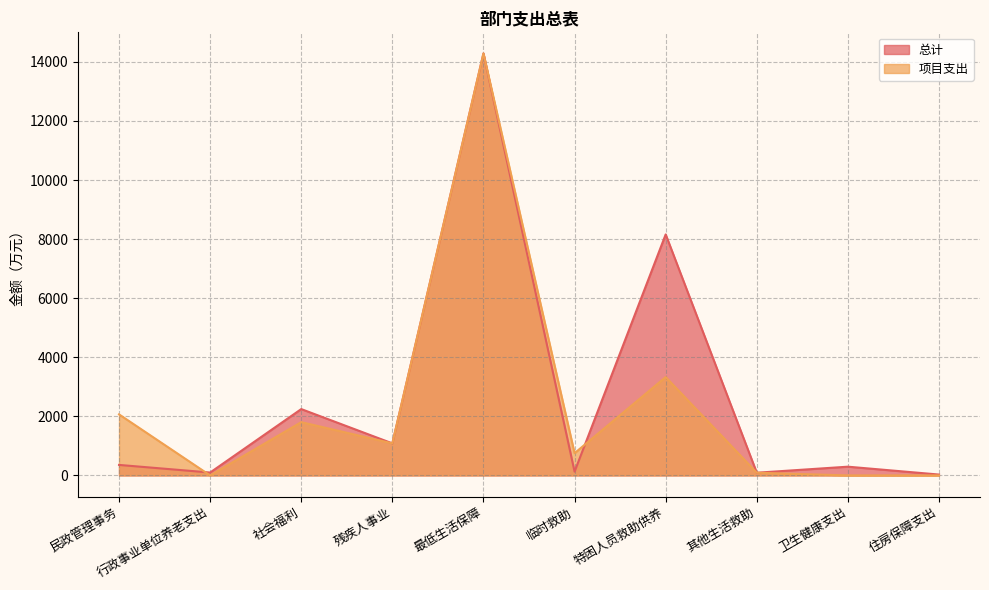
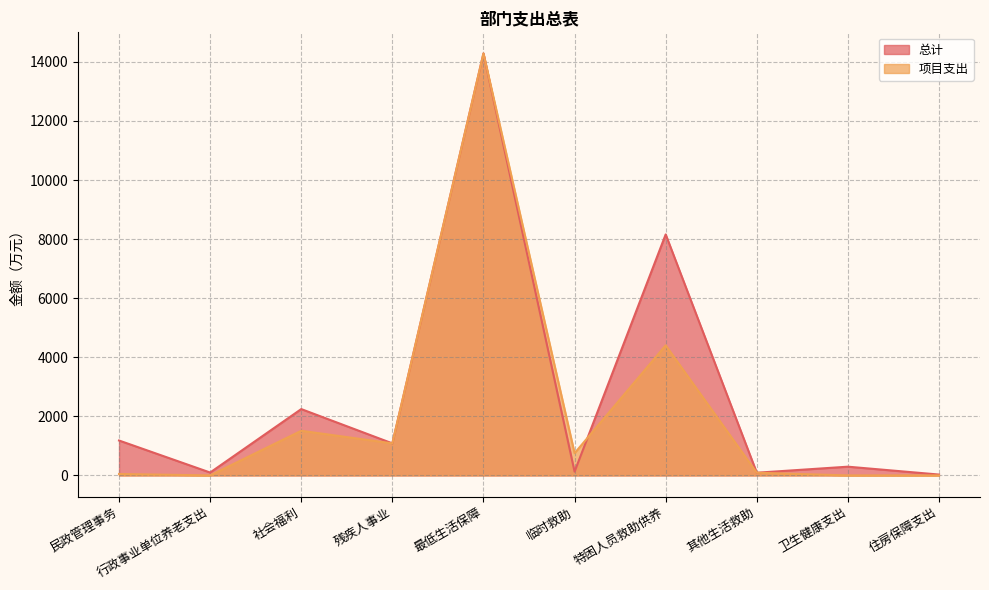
总计, 民政管理事务: 400 -> 1200
项目支出, 民政管理事务: 2100 -> 0
项目支出, 社会福利: 1800 -> 1500
项目支出, 特困人员救助供养: 3300 -> 4400
